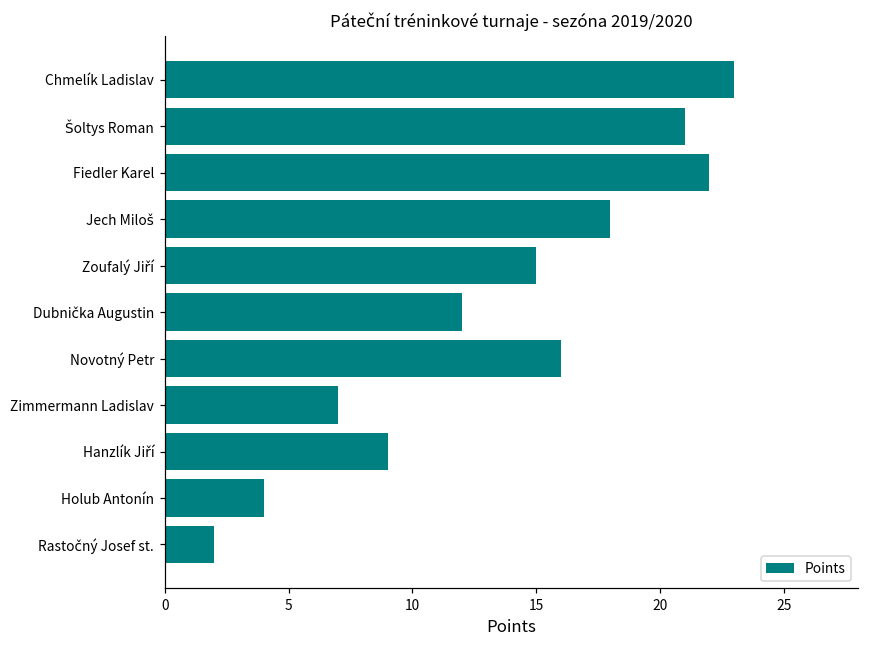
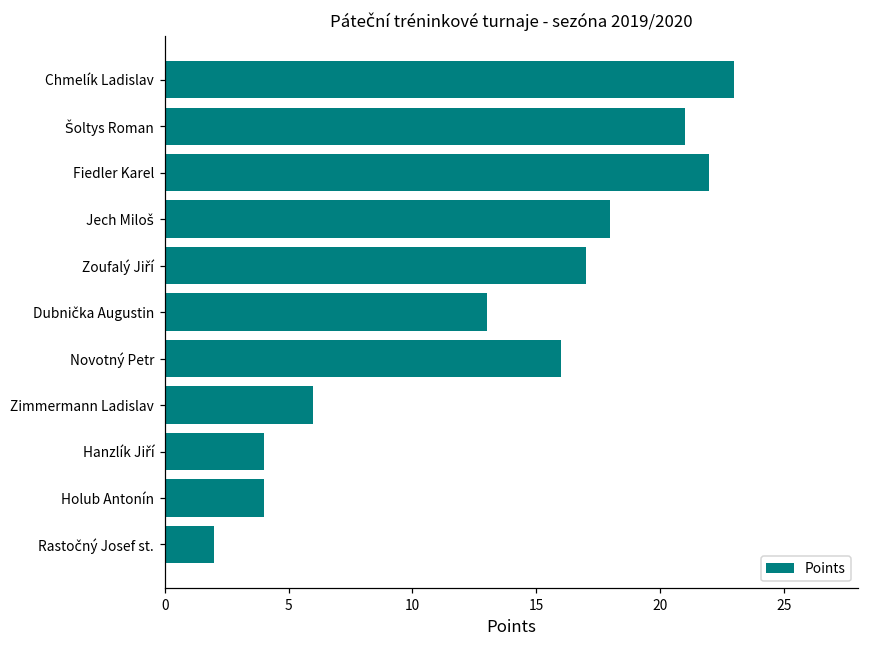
Zoufalý Jiří: 15 -> 17
Dubnička Augustin: 12 -> 13
Zimmermann Ladislav: 7 -> 6
Hanzlík Jiří: 9 -> 4
